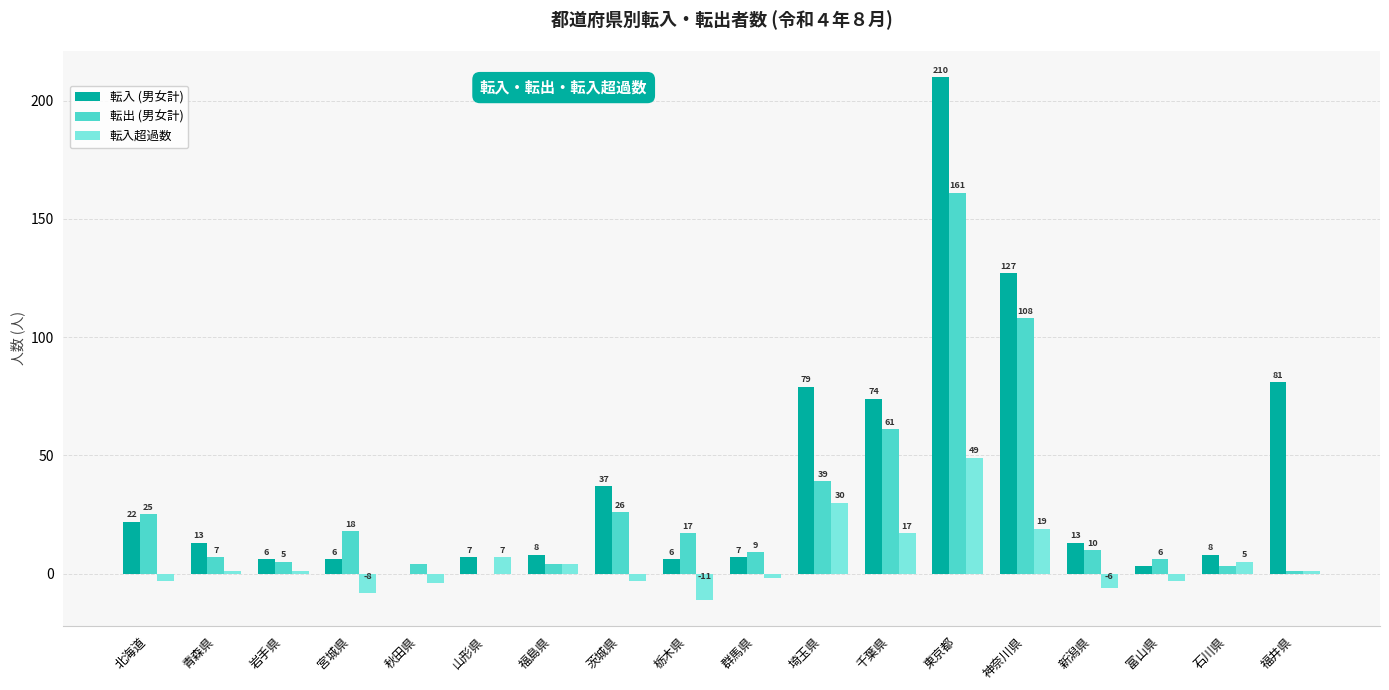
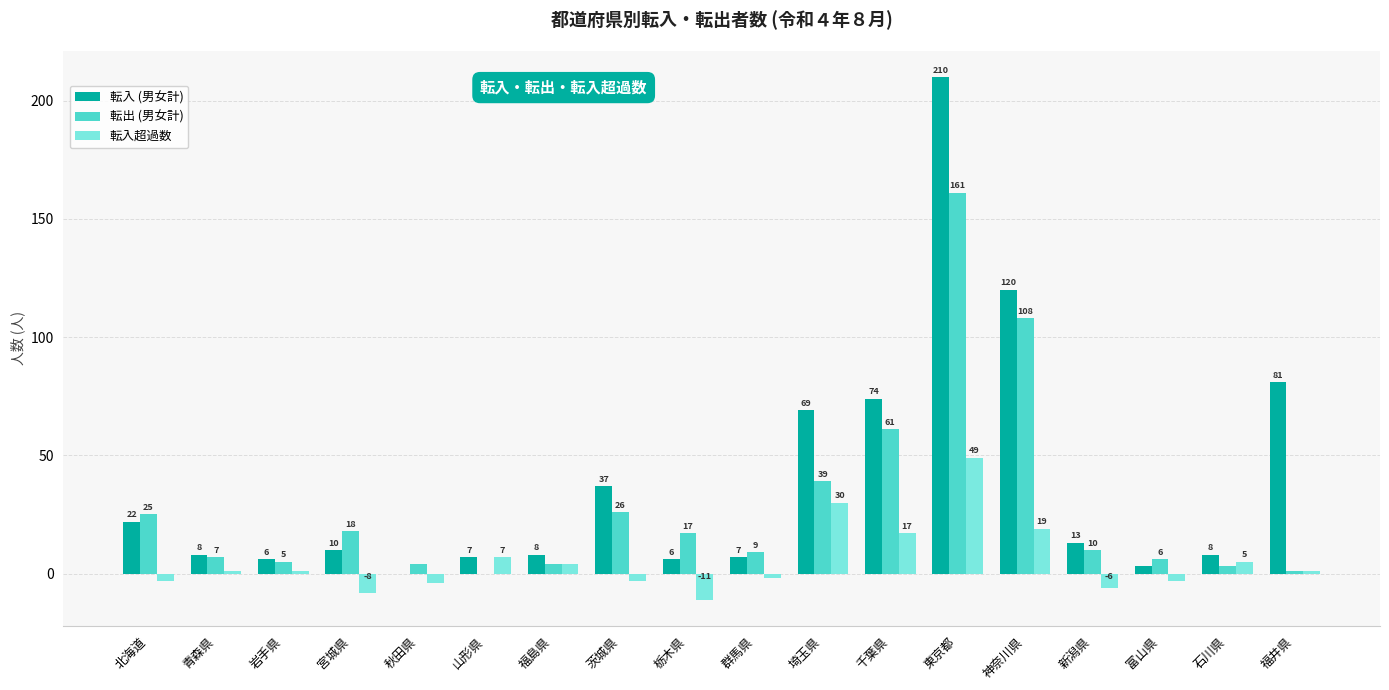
転入 (男女計), 青森県: 13 -> 8
転入 (男女計), 宮城県: 6 -> 10
転入 (男女計), 埼玉県: 79 -> 69
転入 (男女計), 神奈川県: 127 -> 120
